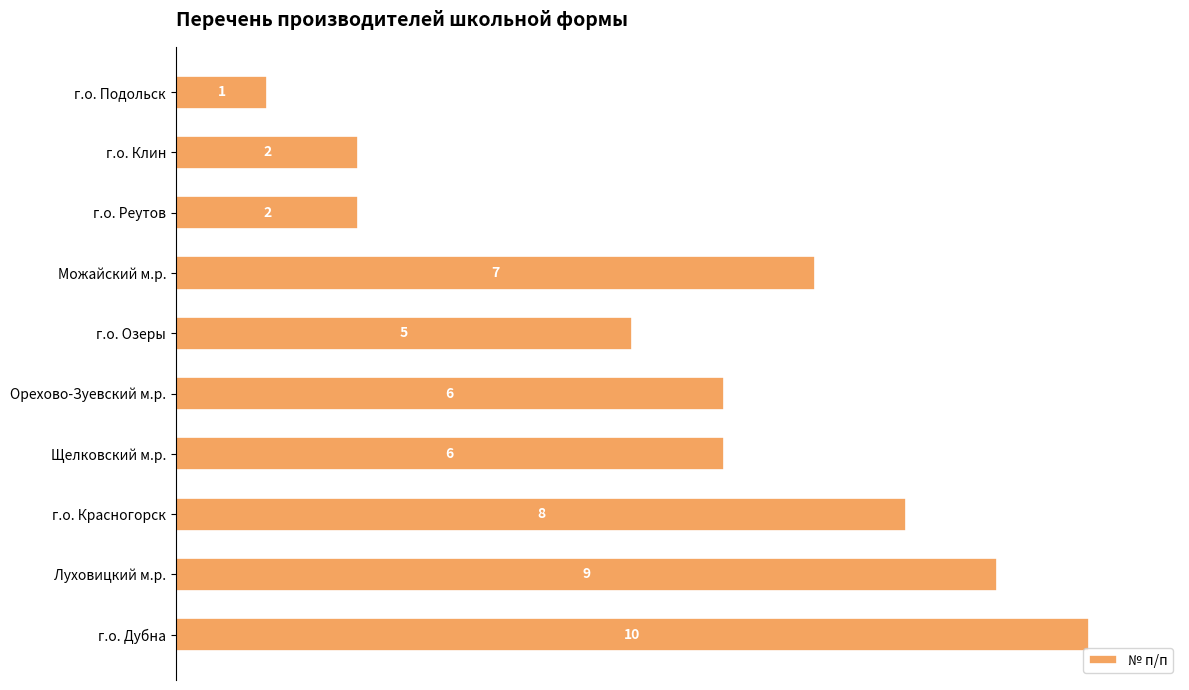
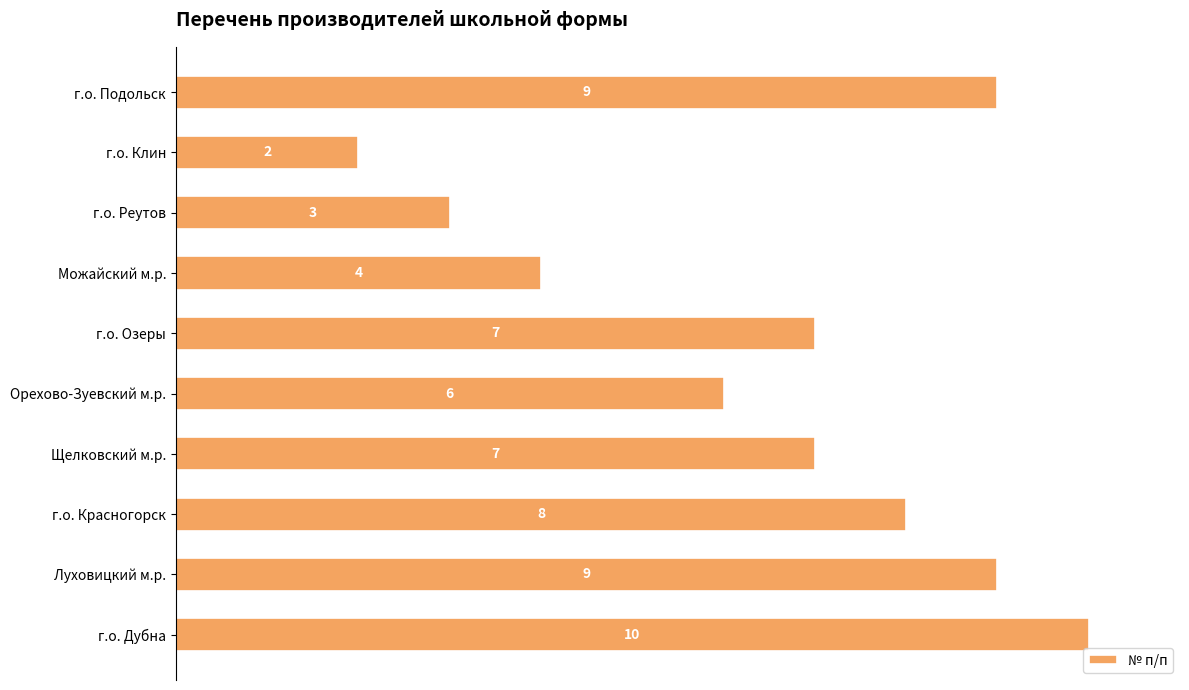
г.о. Подольск: 1 -> 9
г.о. Реутов: 2 -> 3
Можайский м.р.: 7 -> 4
г.о. Озеры: 5 -> 7
Щелковский м.р.: 6 -> 7
